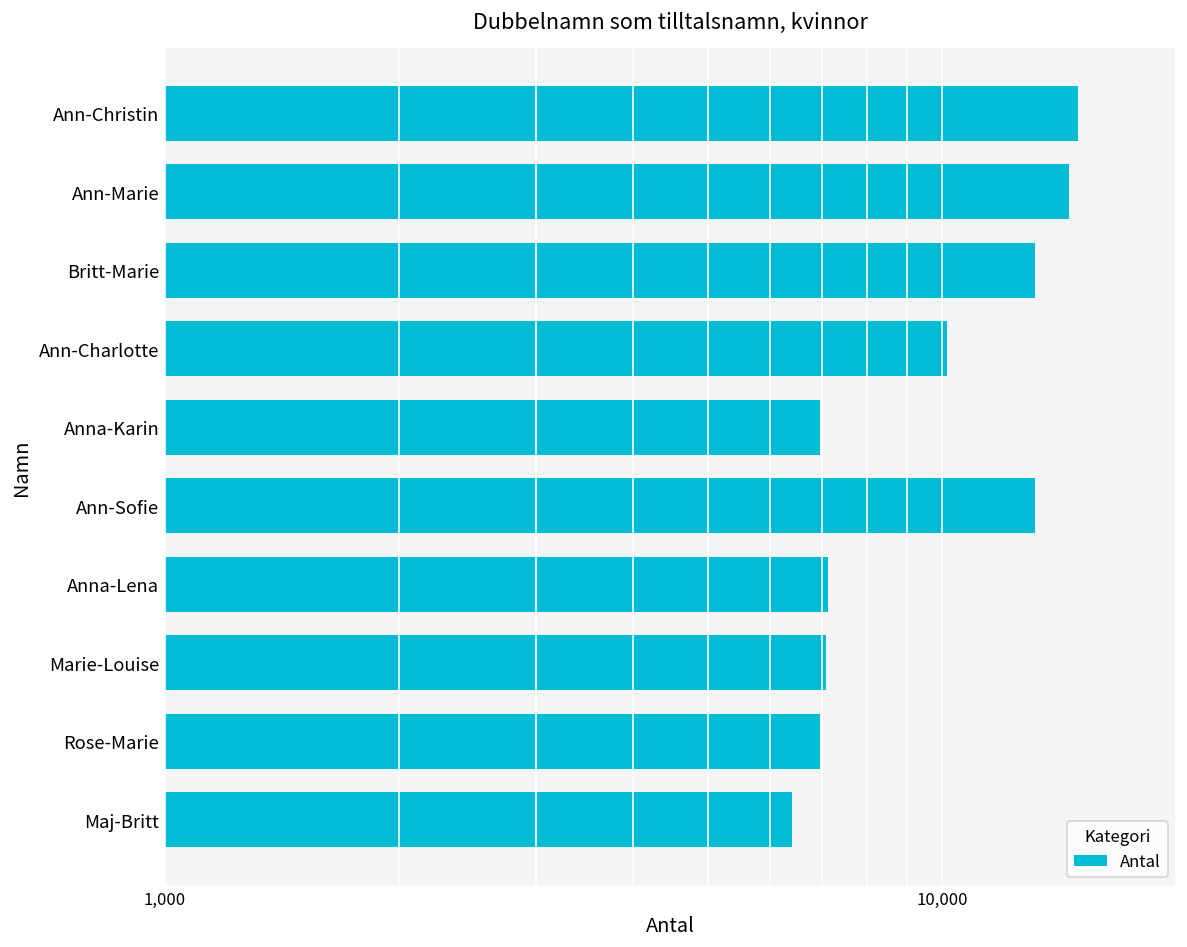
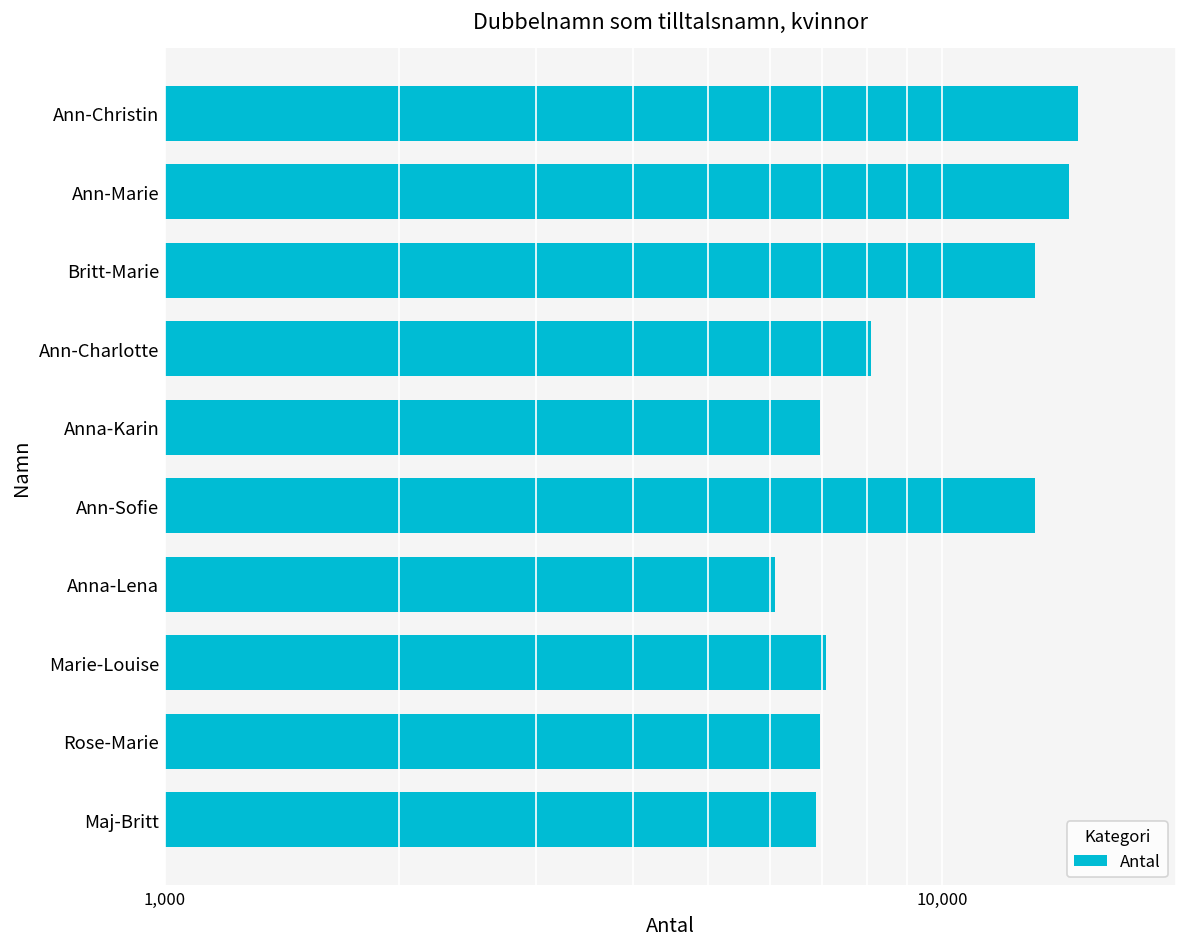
Ann-Charlotte: 10,100 -> 8,100
Anna-Lena: 7,100 -> 6,100
Maj-Britt: 6,400 -> 6,900
